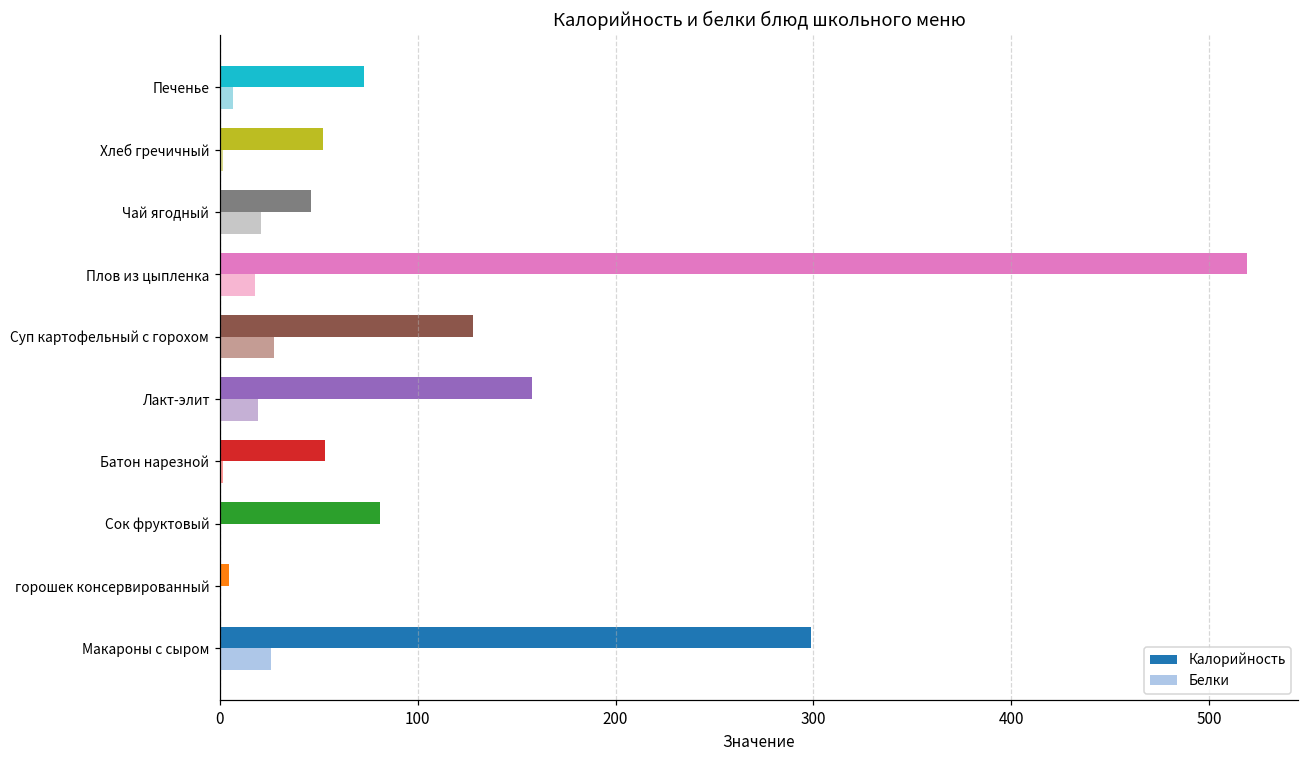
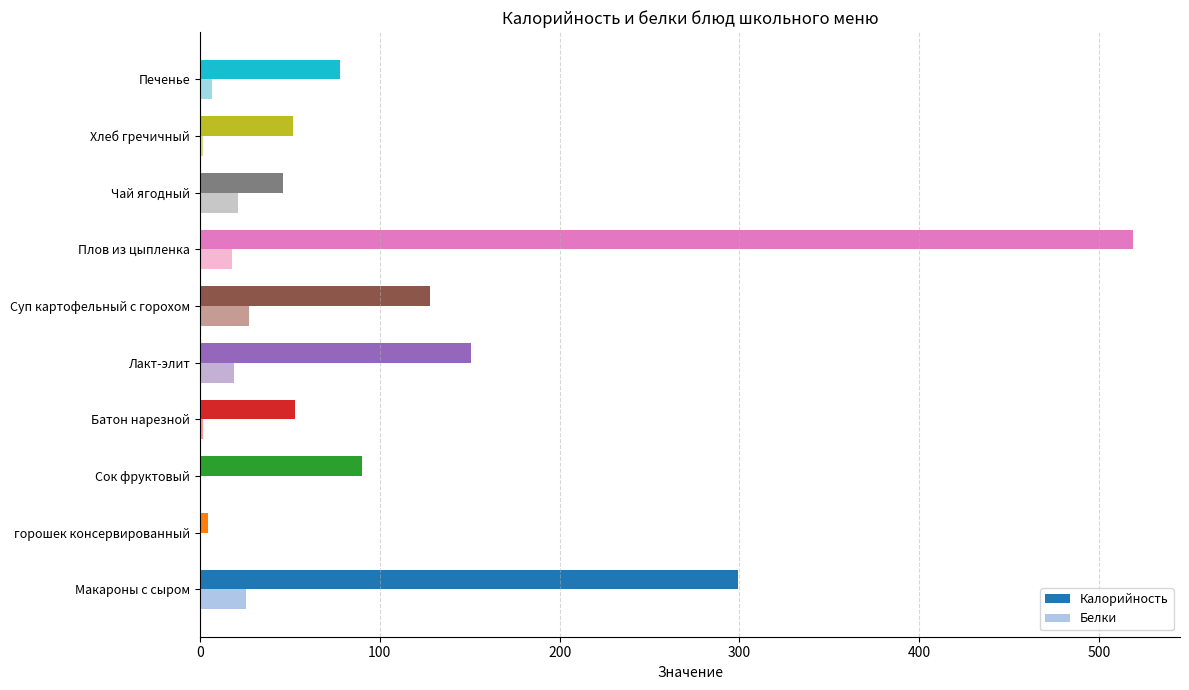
Калорийность, Печенье: 73 -> 78
Калорийность, Лакт-элит: 158 -> 151
Калорийность, Сок фруктовый: 81 -> 90
